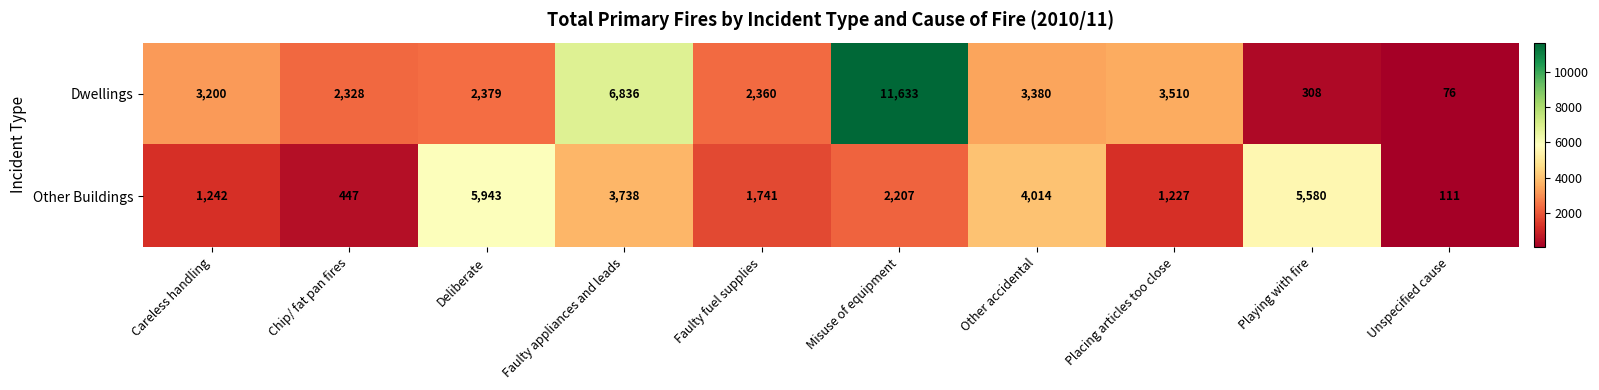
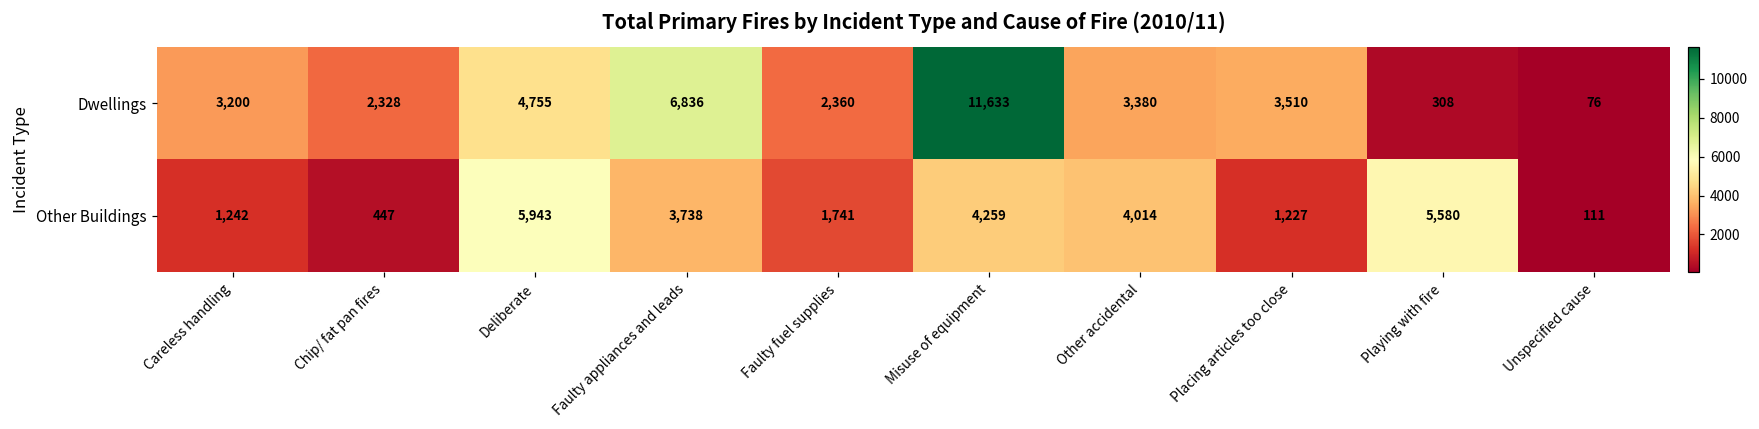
Dwellings, Deliberate: 2,379 -> 4,755
Other Buildings, Misuse of equipment: 2,207 -> 4,259
